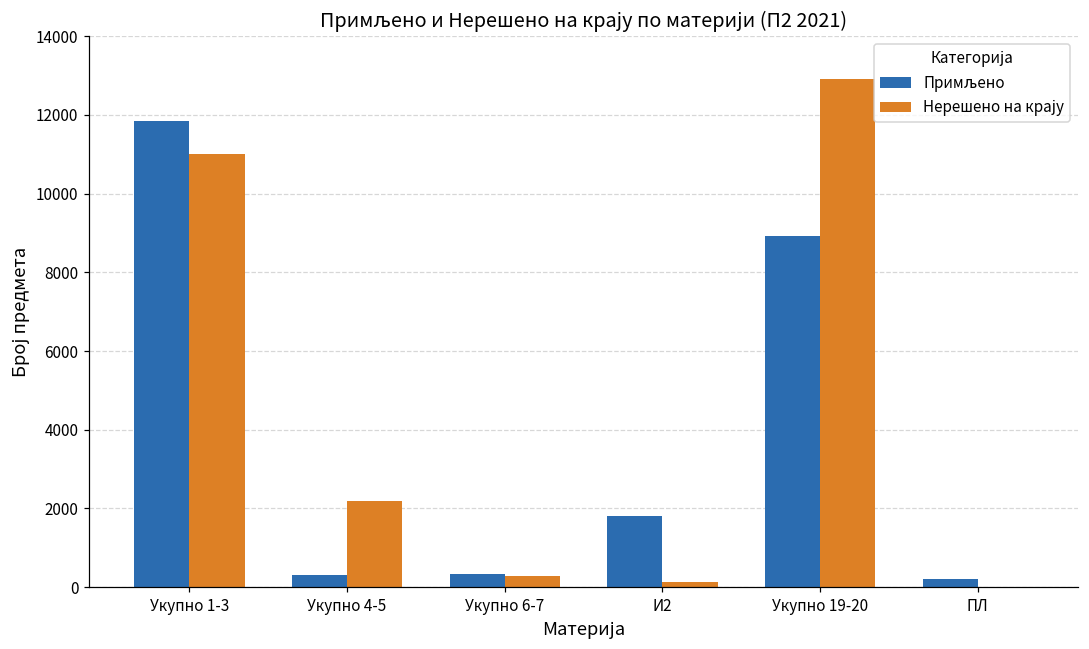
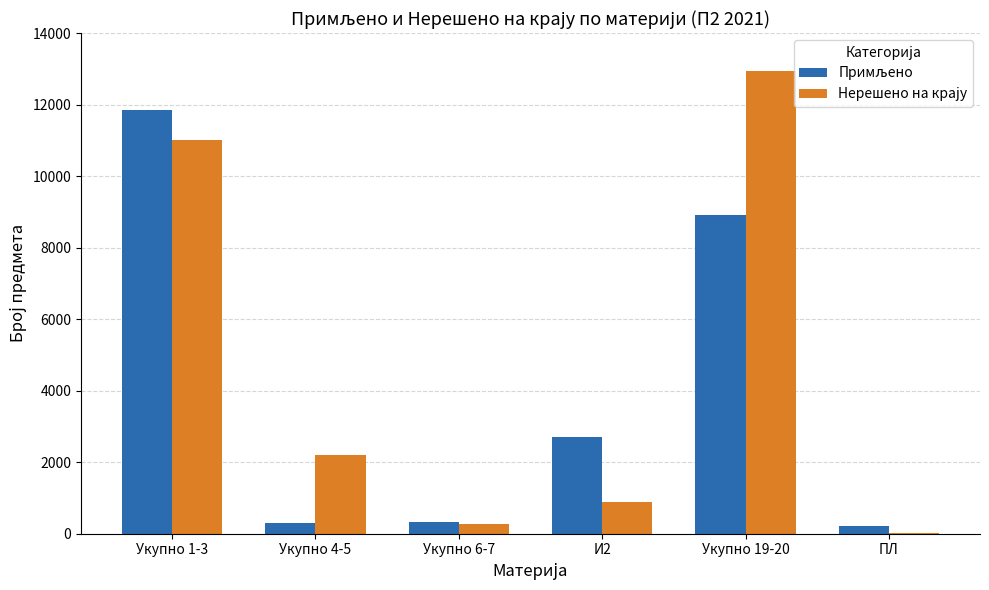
Примљено, И2: 1800 -> 2700
Нерешено на крају, И2: 100 -> 900
